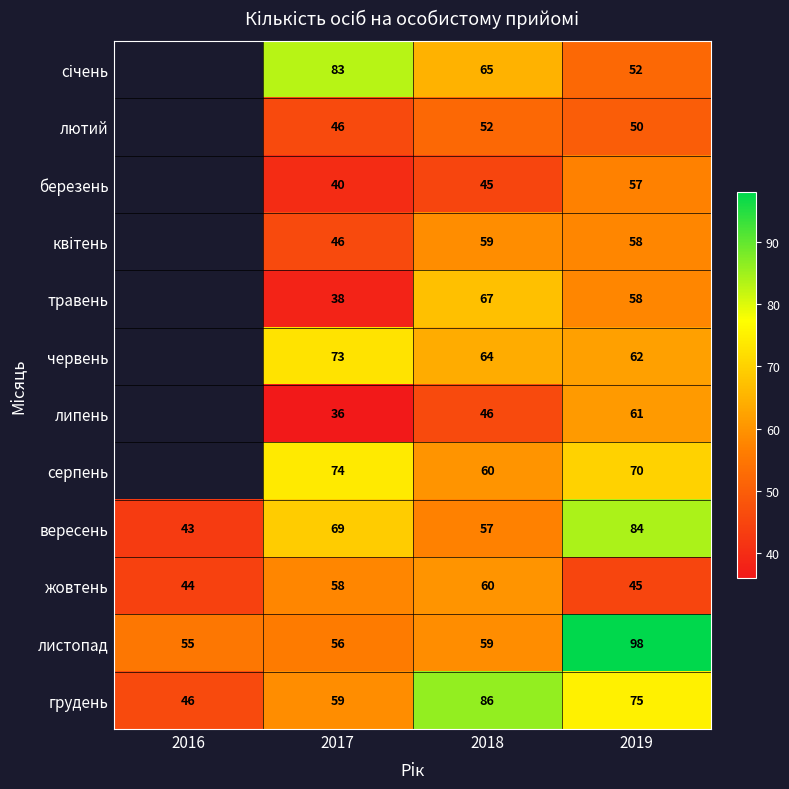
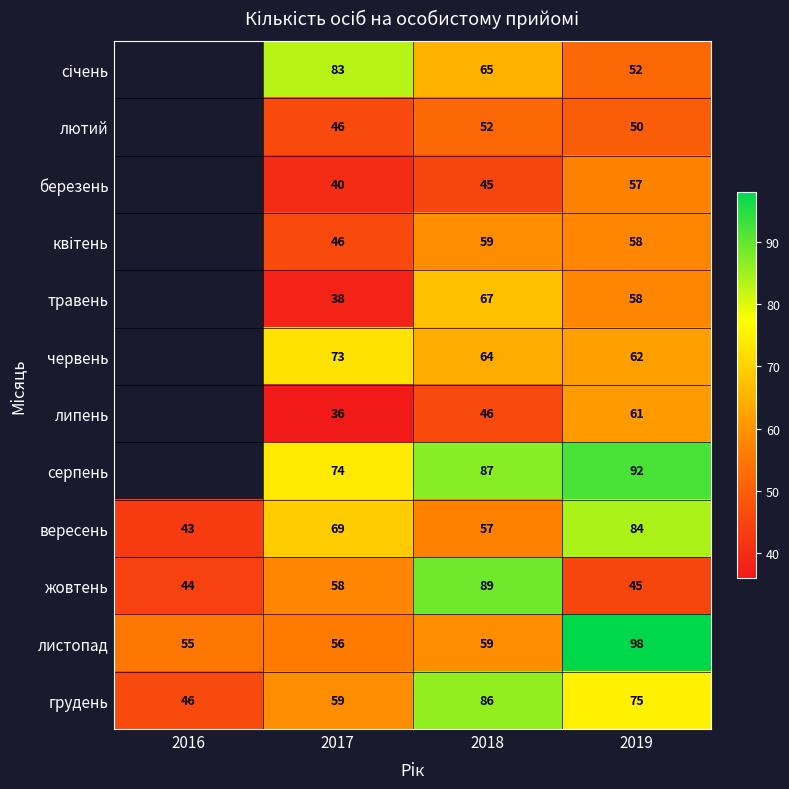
серпень, 2018: 60 -> 87
серпень, 2019: 70 -> 92
жовтень, 2018: 60 -> 89
